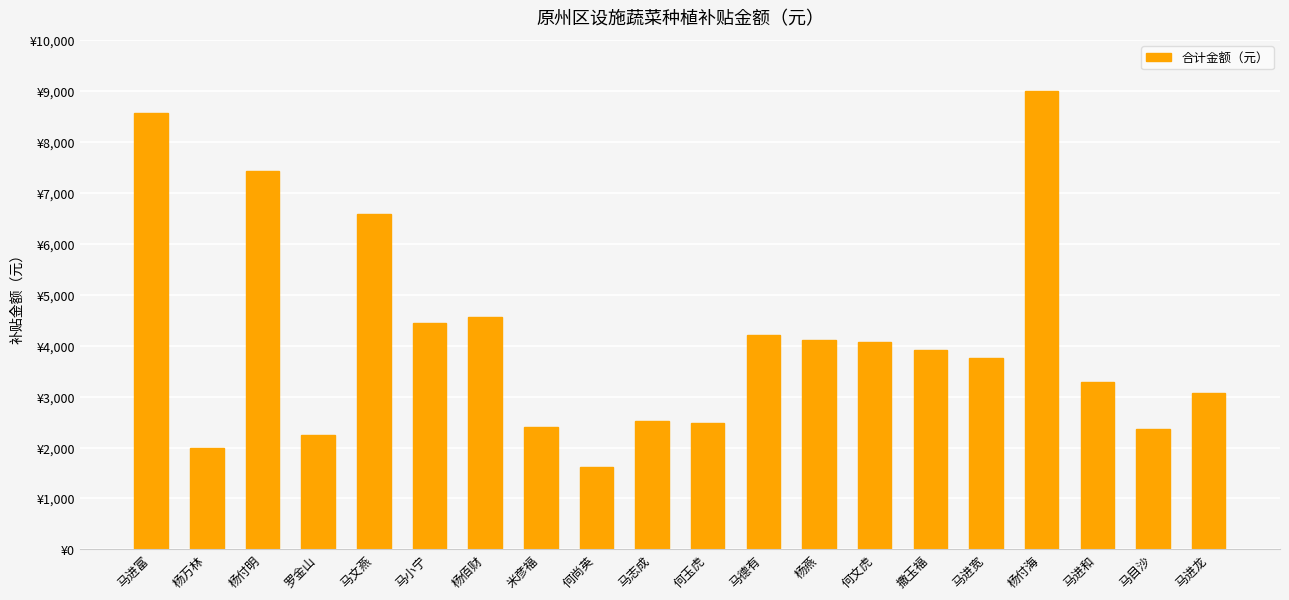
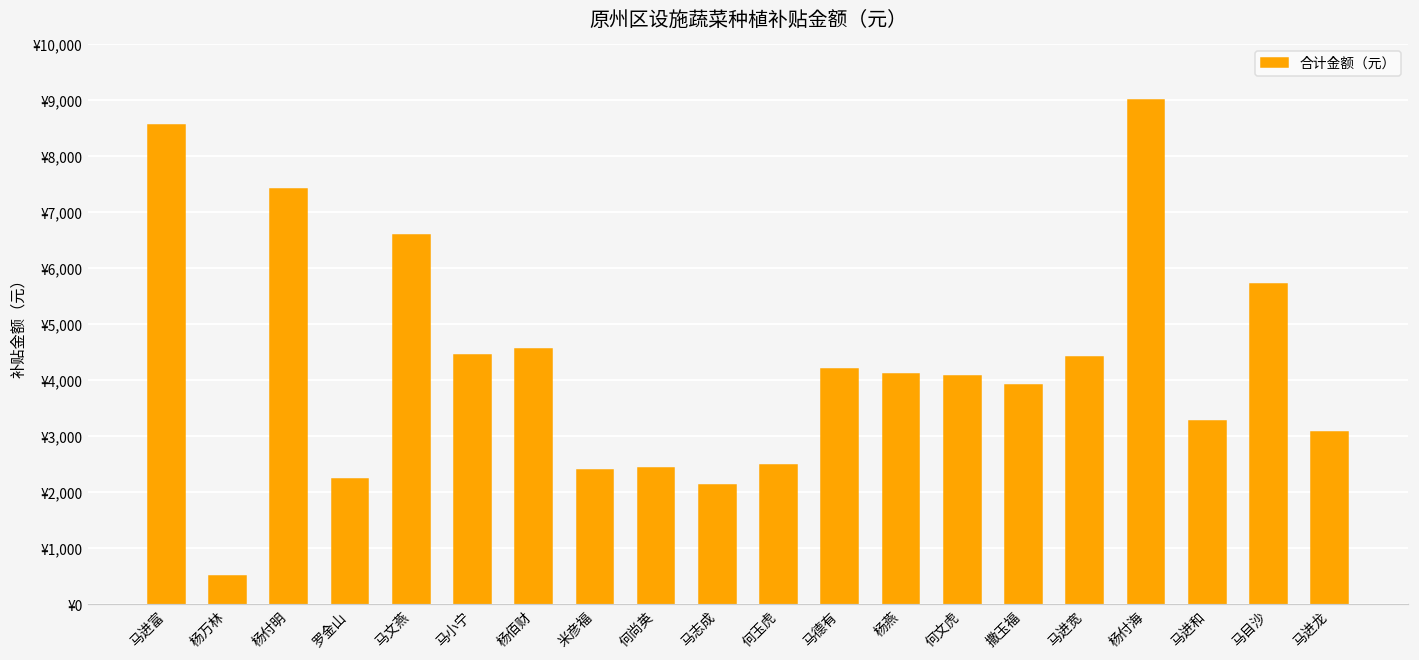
杨万林: ¥2,000 -> ¥500
何尚英: ¥1,600 -> ¥2,400
马志成: ¥2,500 -> ¥2,100
马进宽: ¥3,800 -> ¥4,400
马目沙: ¥2,400 -> ¥5,700
